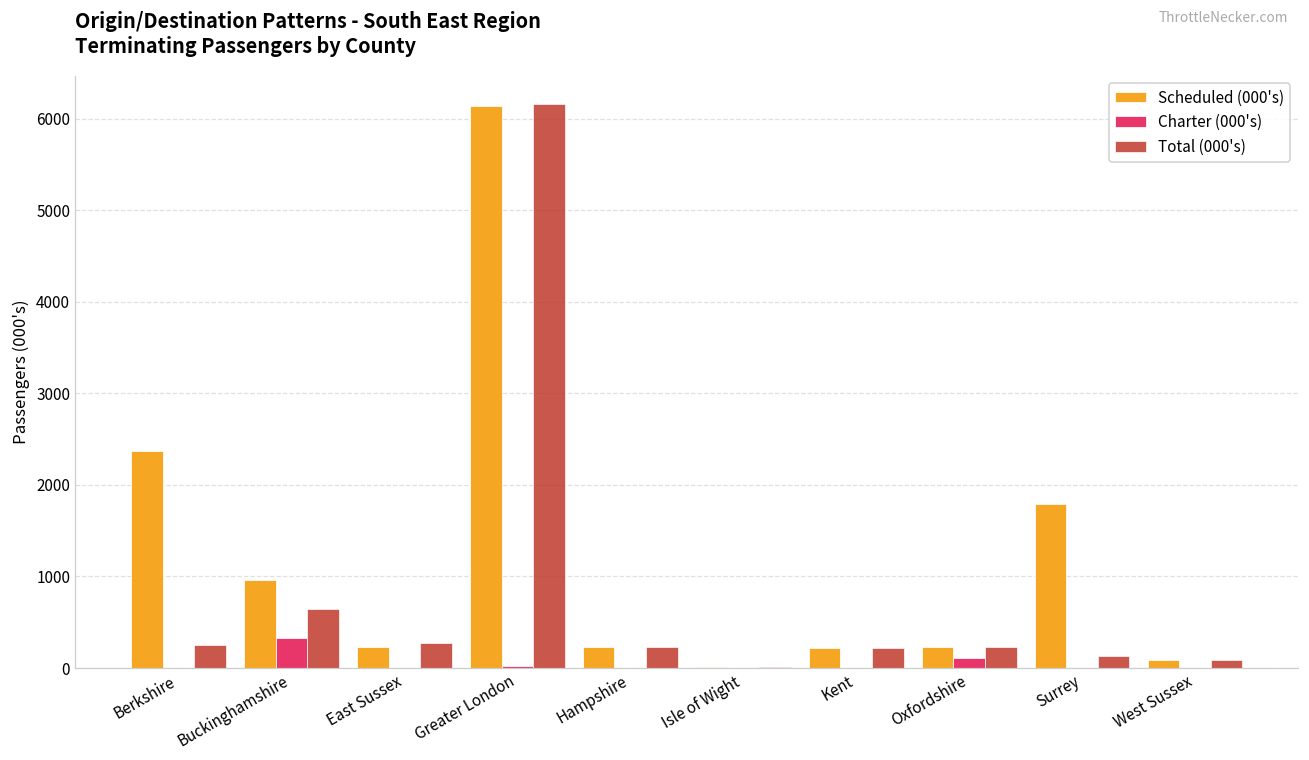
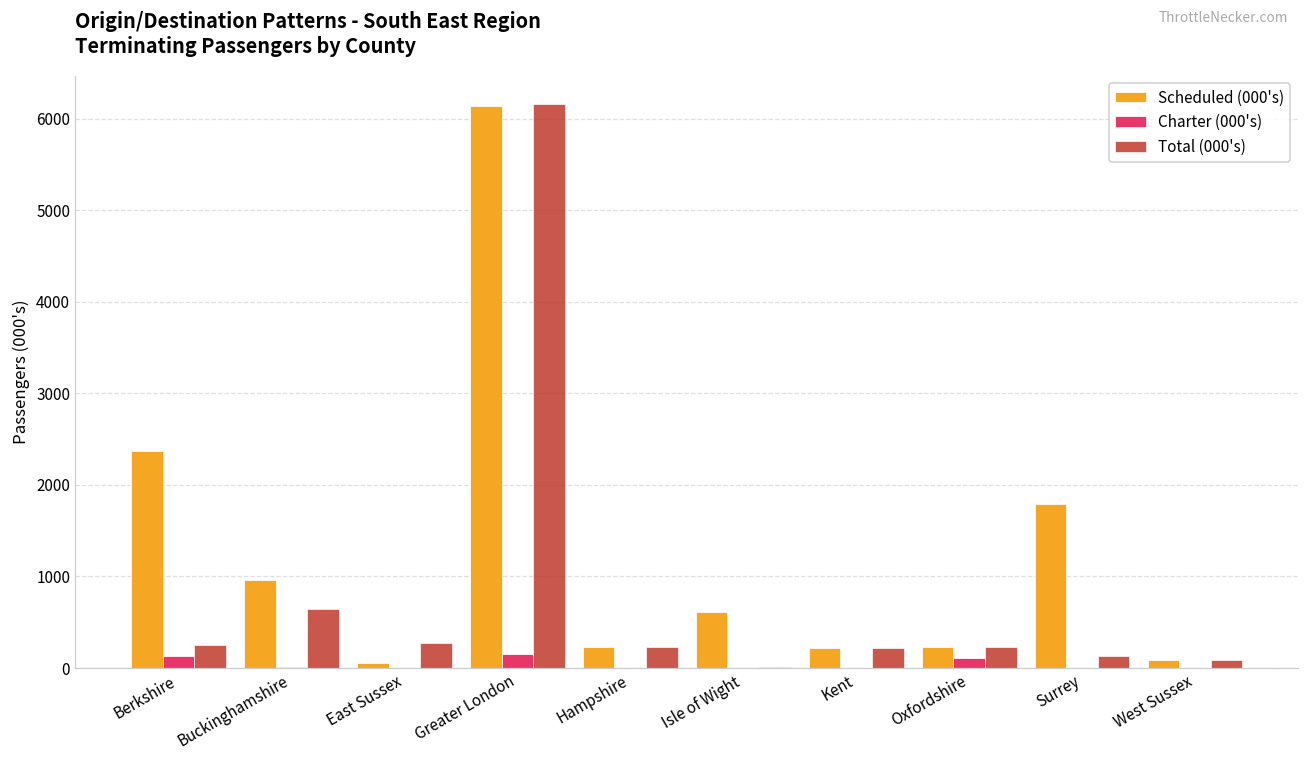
Charter (000's), Berkshire: 0 -> 100
Charter (000's), Buckinghamshire: 300 -> 0
Scheduled (000's), East Sussex: 200 -> 0
Charter (000's), Greater London: 0 -> 200
Scheduled (000's), Isle of Wight: 0 -> 600
